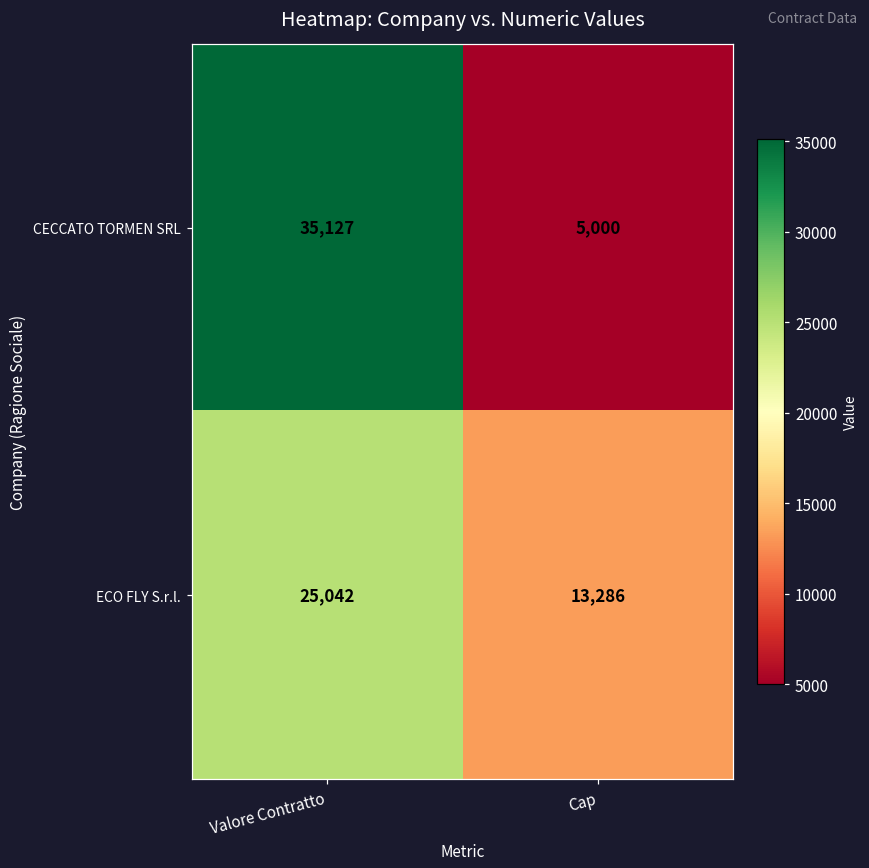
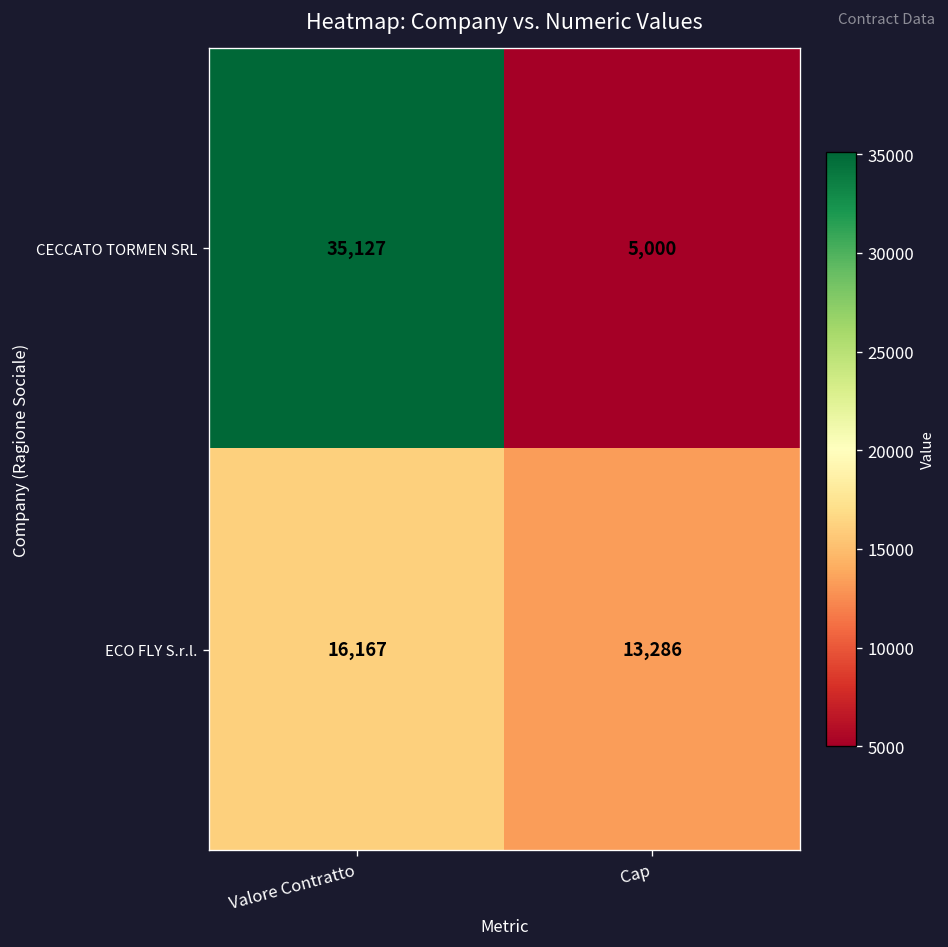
ECO FLY S.r.l., Valore Contratto: 25,042 -> 16,167
